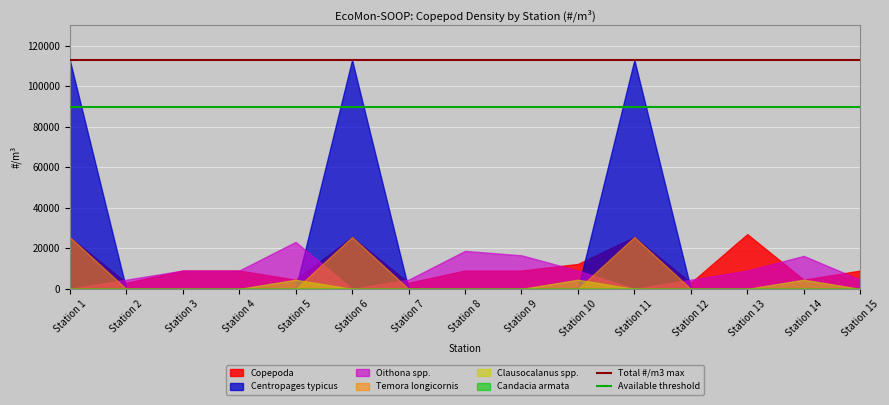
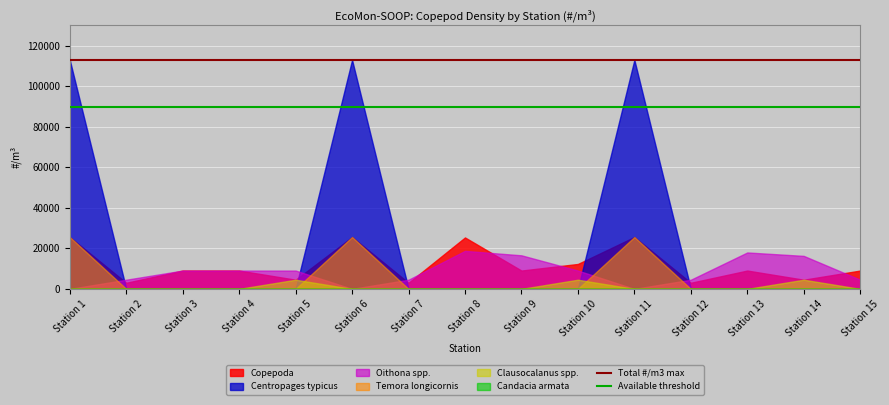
Oithona spp., Station 5: 23000 -> 9000
Copepoda, Station 8: 9000 -> 25000
Copepoda, Station 13: 27000 -> 9000
Oithona spp., Station 13: 9000 -> 18000
